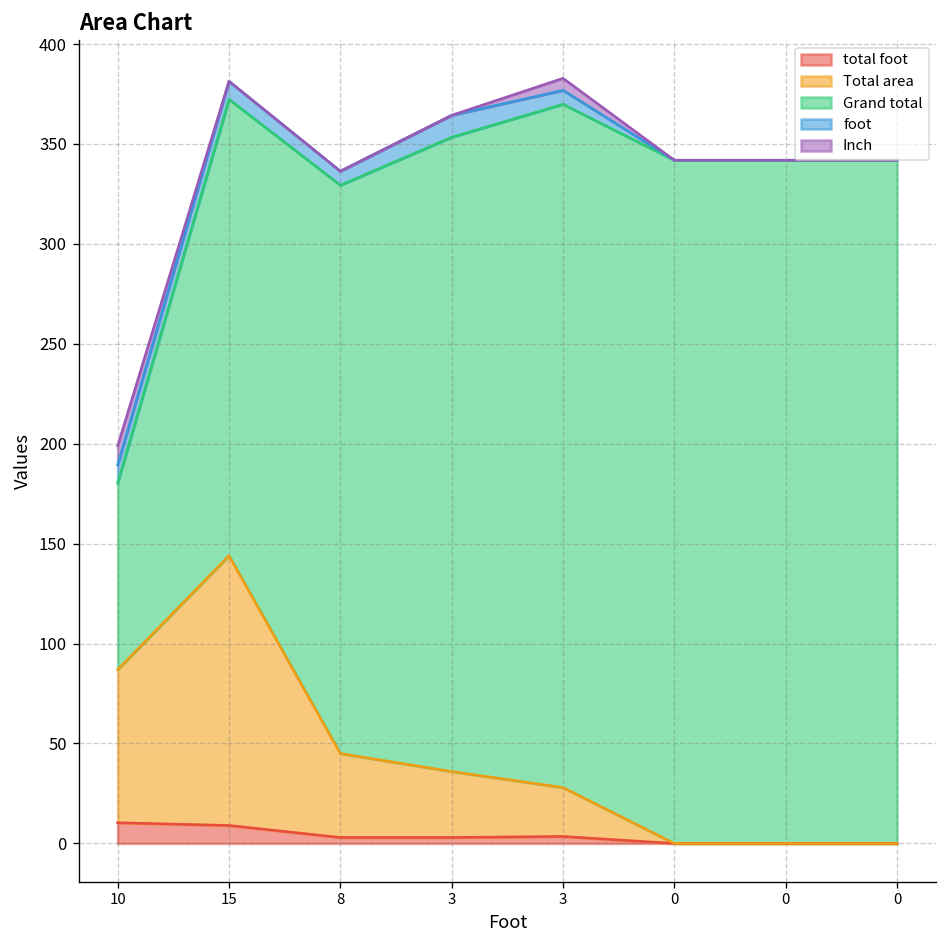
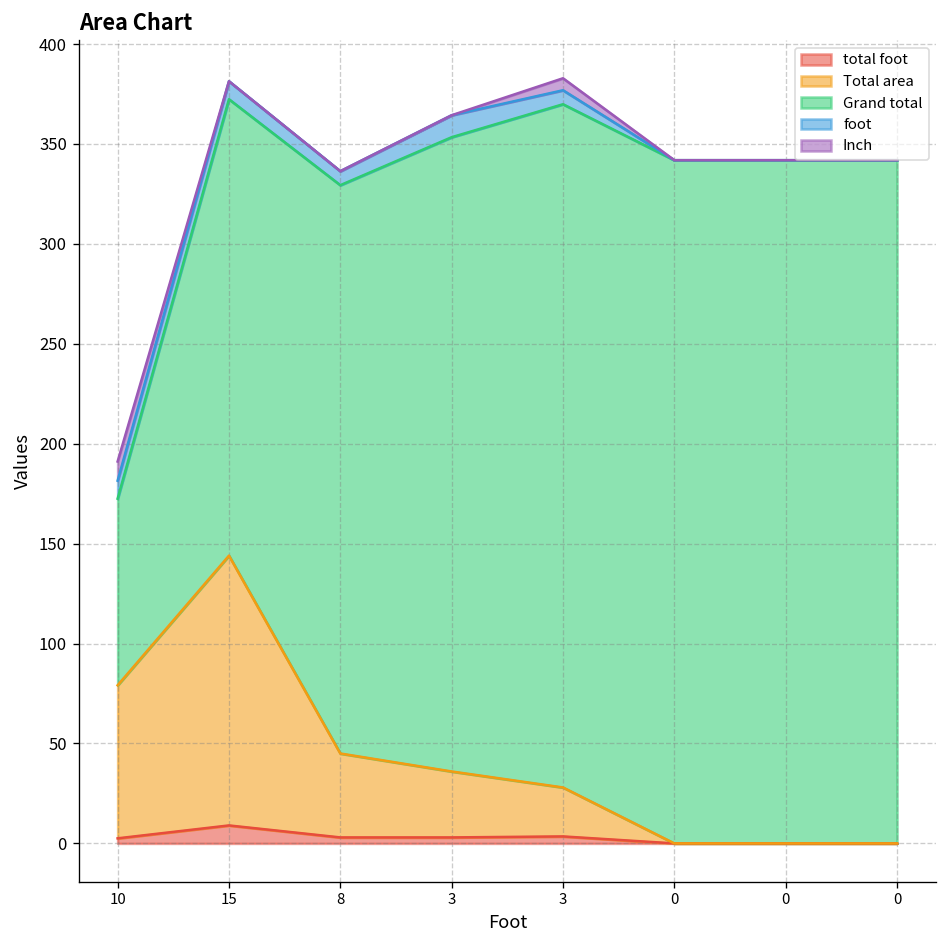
total foot, 10: 10 -> 3
